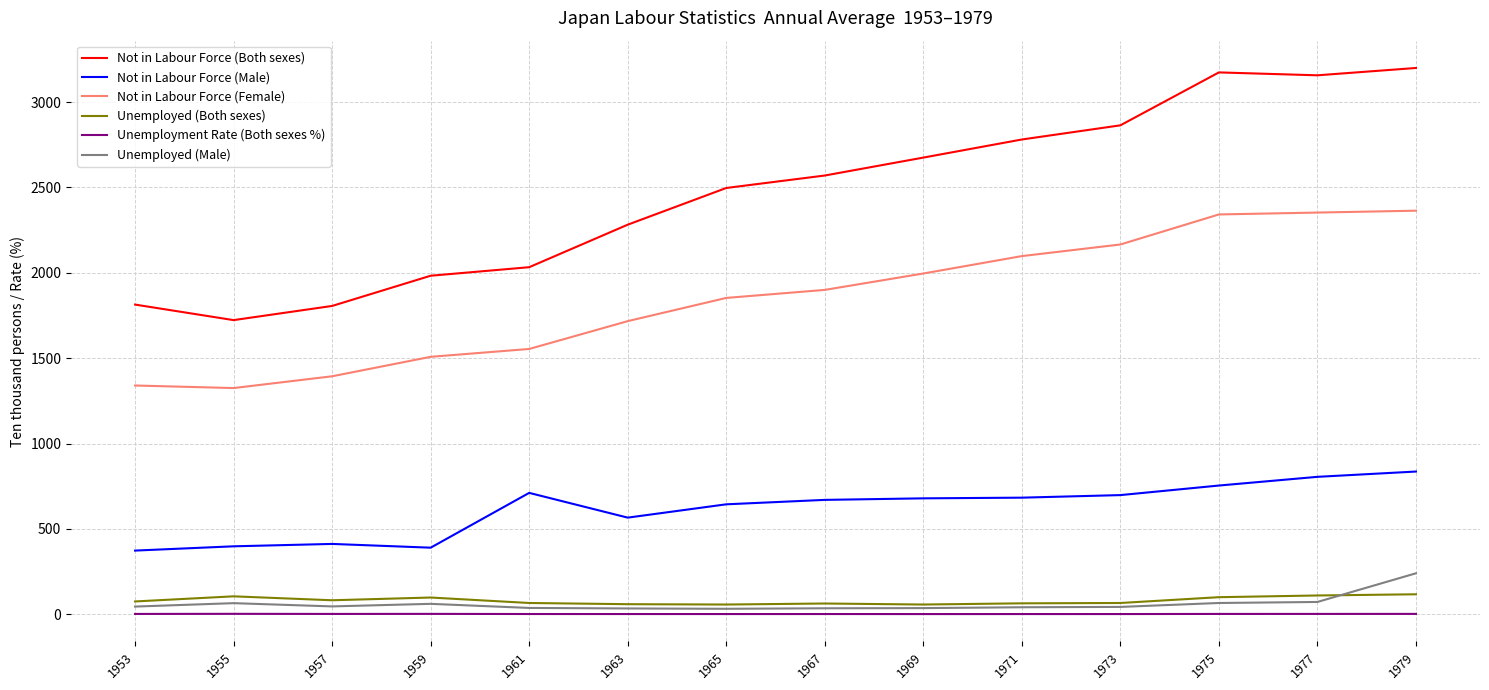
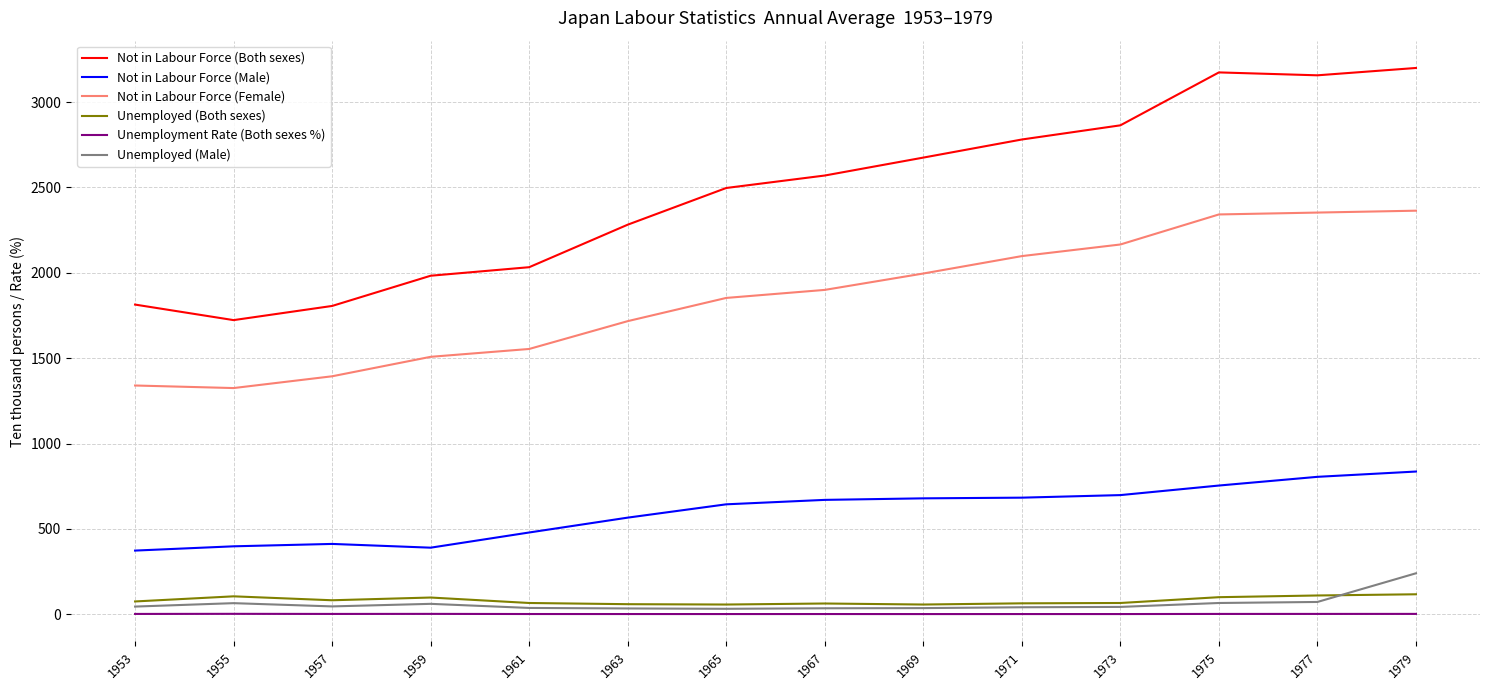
Not in Labour Force (Male), 1961: 710 -> 480
